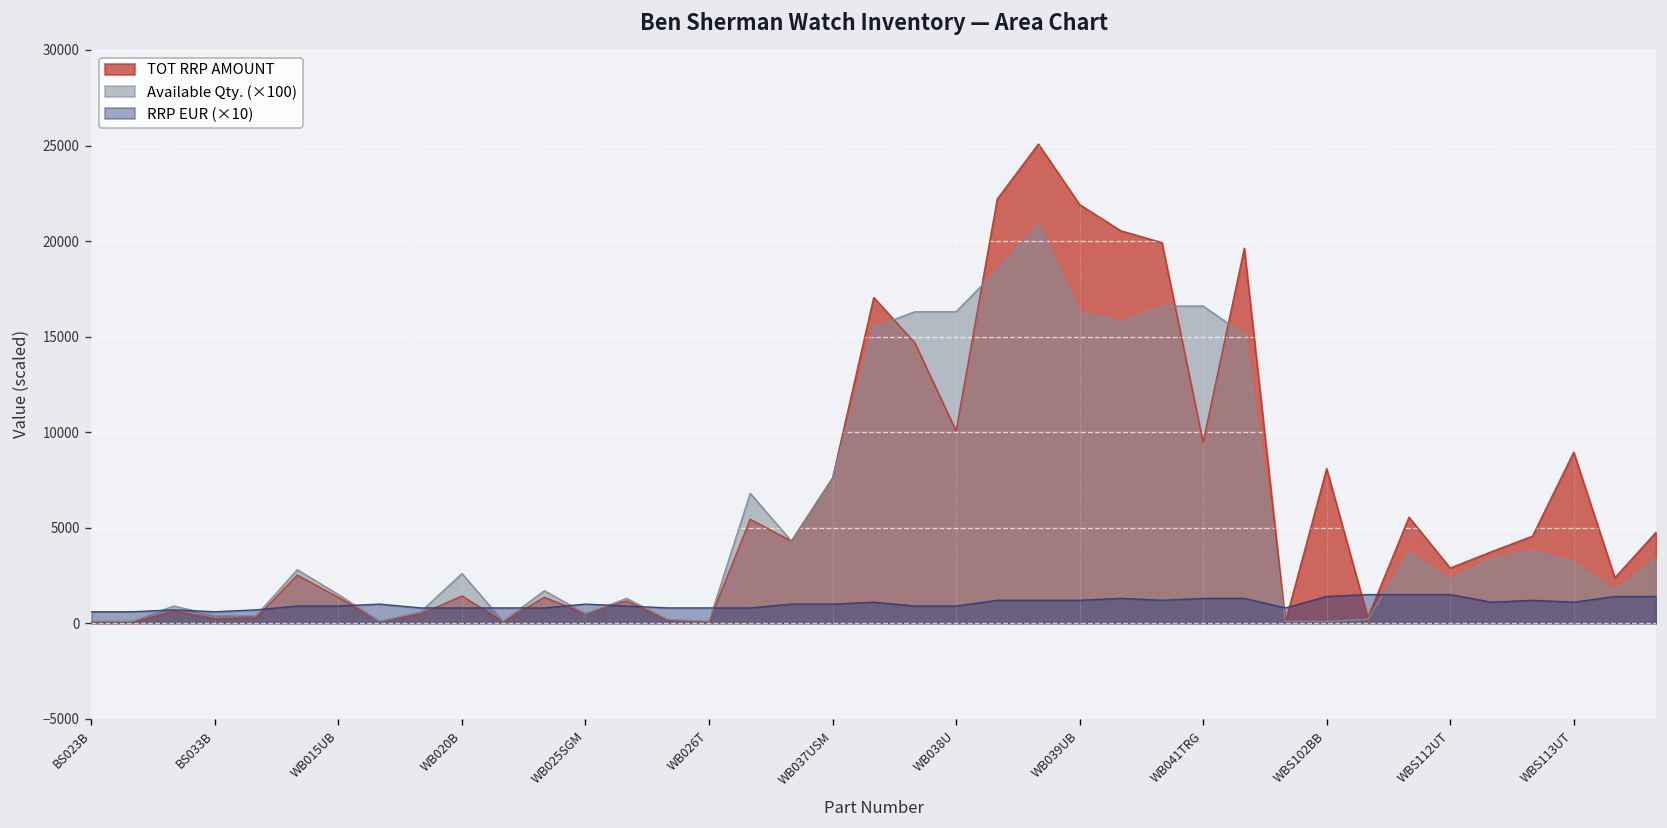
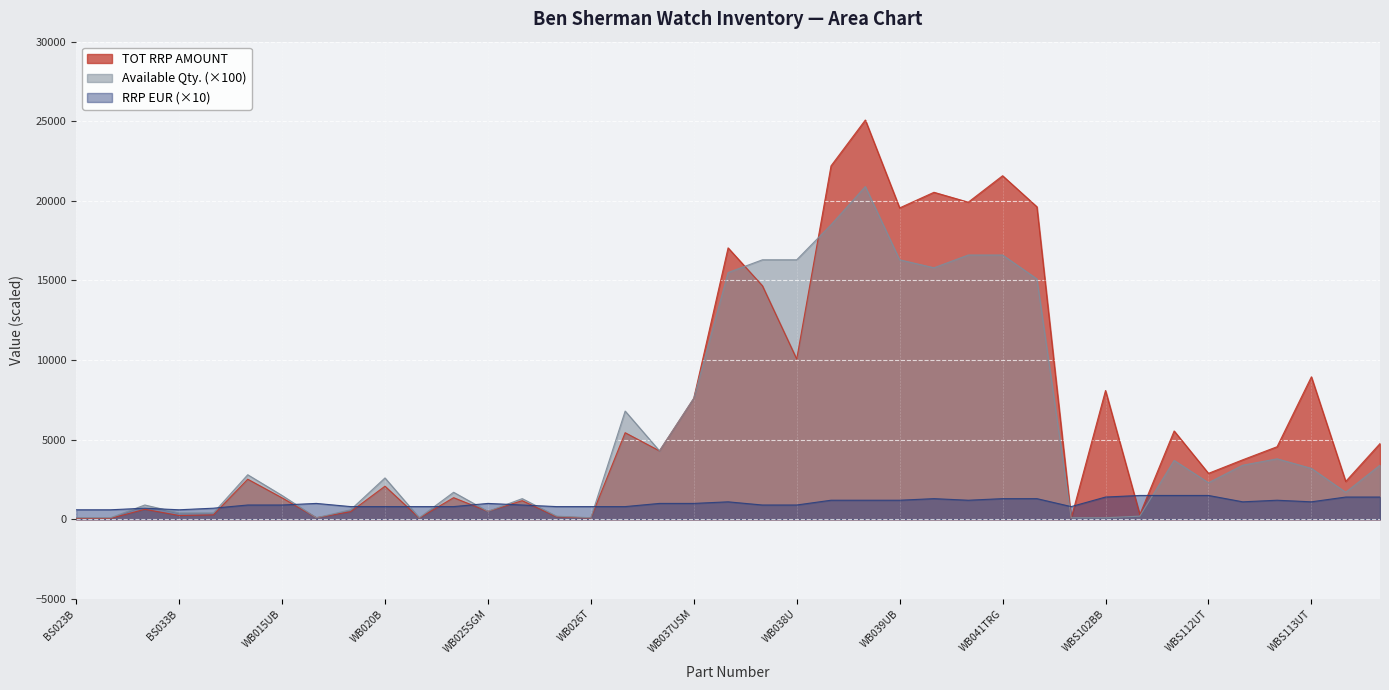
TOT RRP AMOUNT, WB020B: 1400 -> 2100
TOT RRP AMOUNT, WB039UB: 21900 -> 19600
TOT RRP AMOUNT, WB041TRG: 9500 -> 21600
